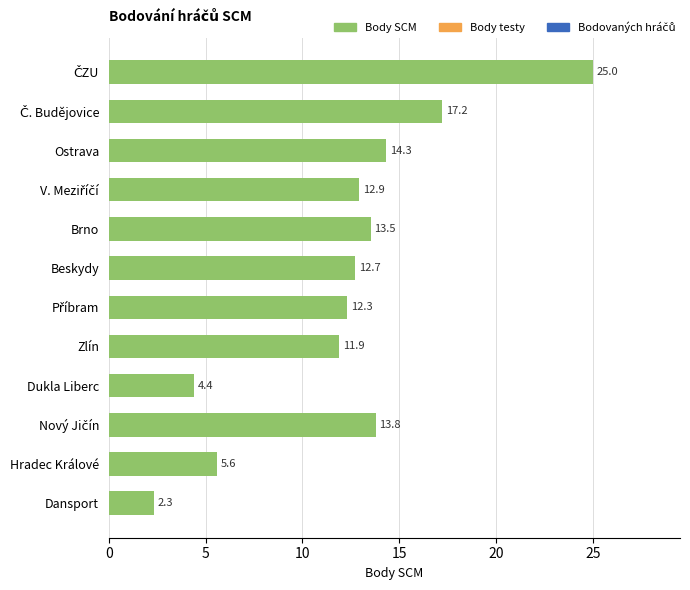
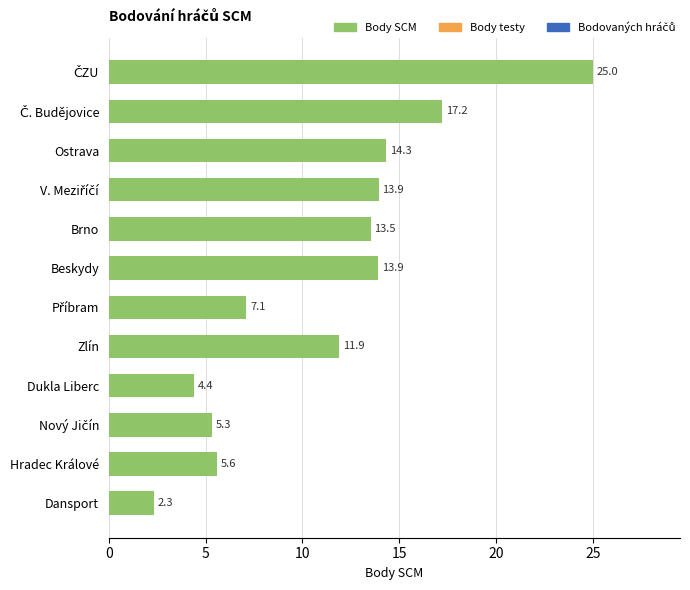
V. Meziříčí: 12.9 -> 13.9
Beskydy: 12.7 -> 13.9
Příbram: 12.3 -> 7.1
Nový Jičín: 13.8 -> 5.3
